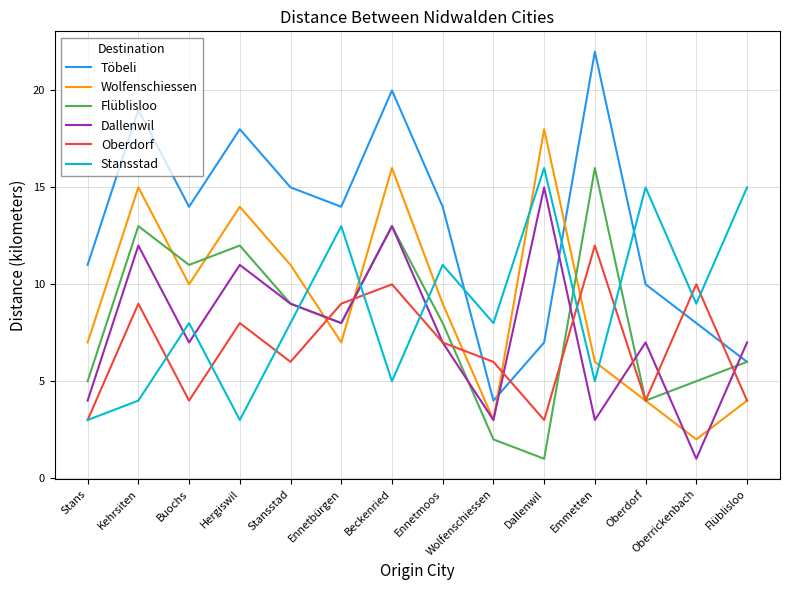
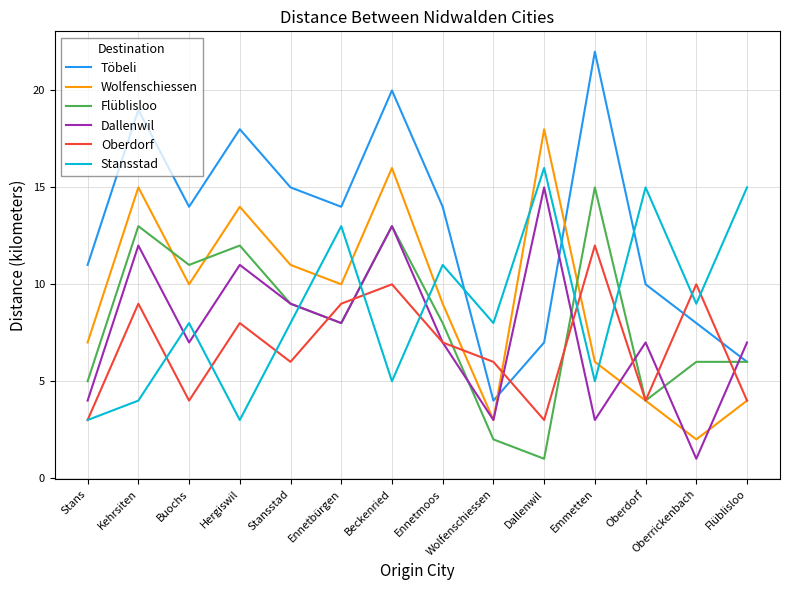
Wolfenschiessen, Ennetbürgen: 7 -> 10
Flüblisloo, Emmetten: 16 -> 15
Flüblisloo, Oberrickenbach: 5 -> 6
